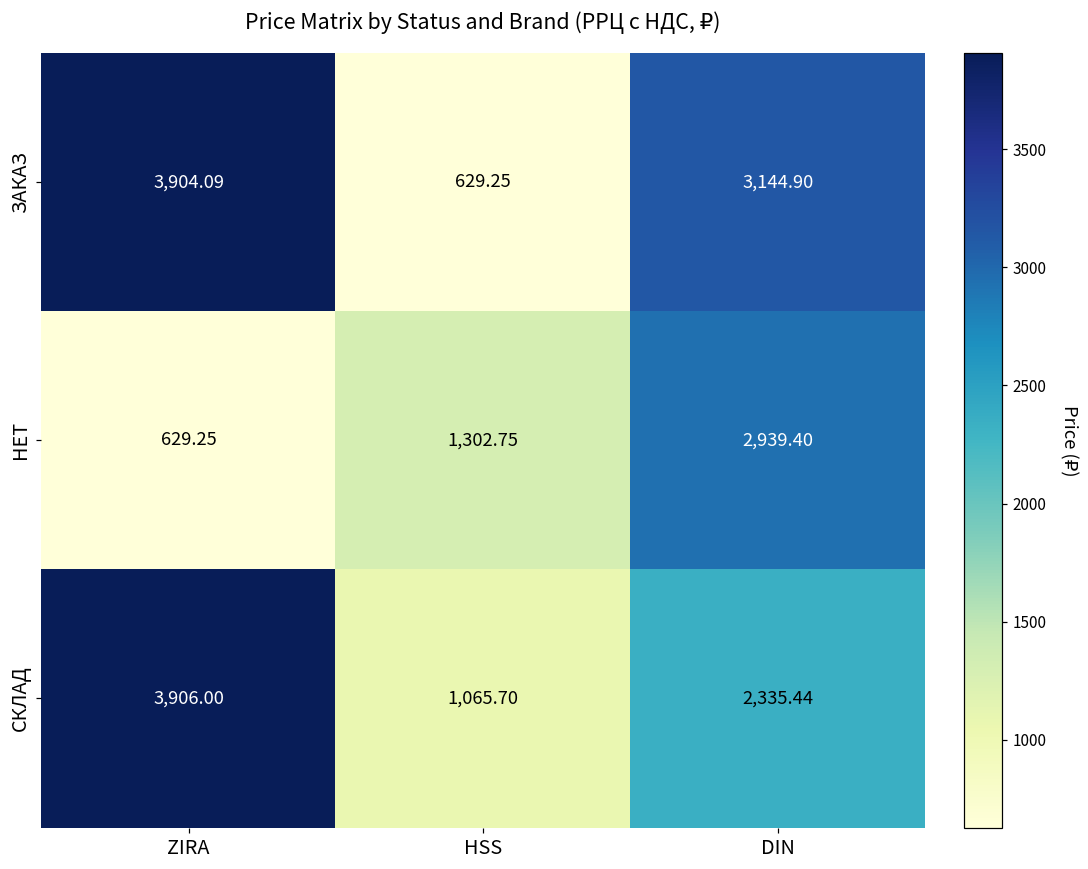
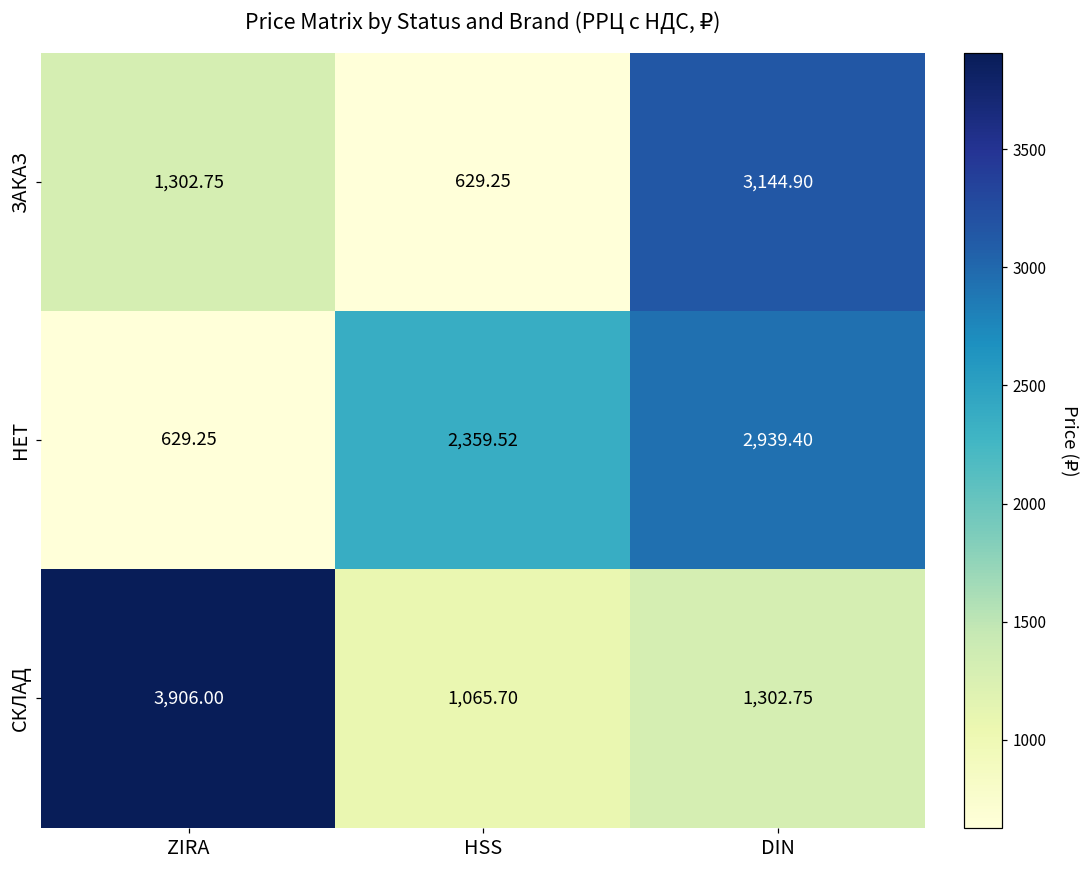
ЗАКАЗ, ZIRA: 3,904.09 -> 1,302.75
НЕТ, HSS: 1,302.75 -> 2,359.52
СКЛАД, DIN: 2,335.44 -> 1,302.75
